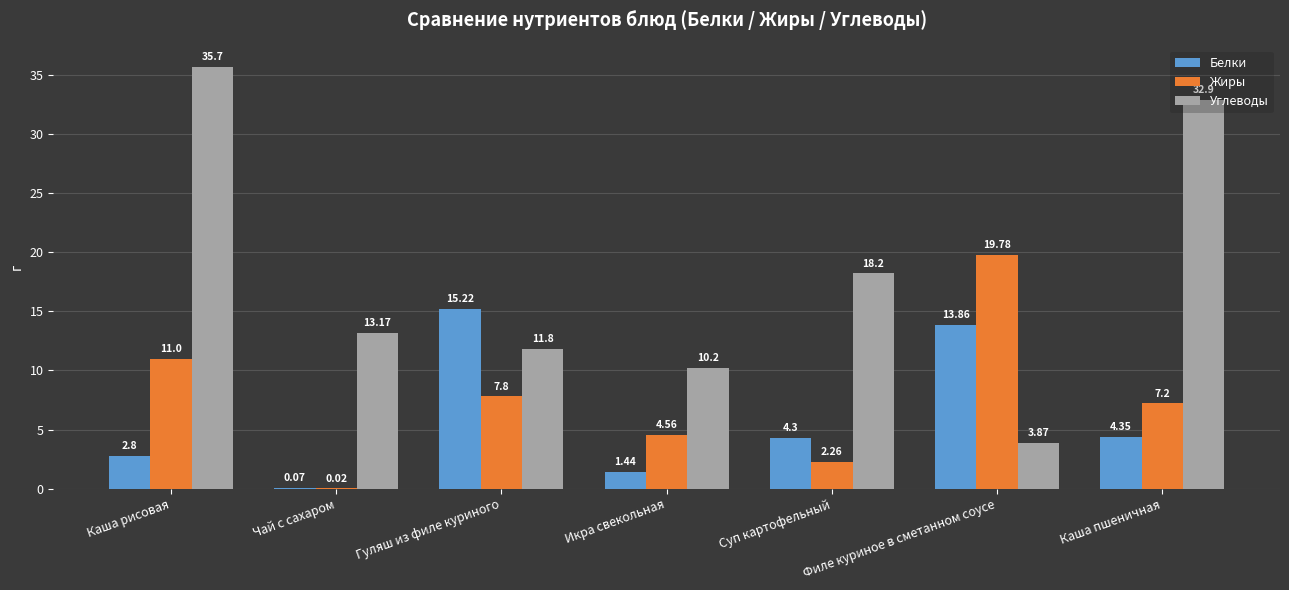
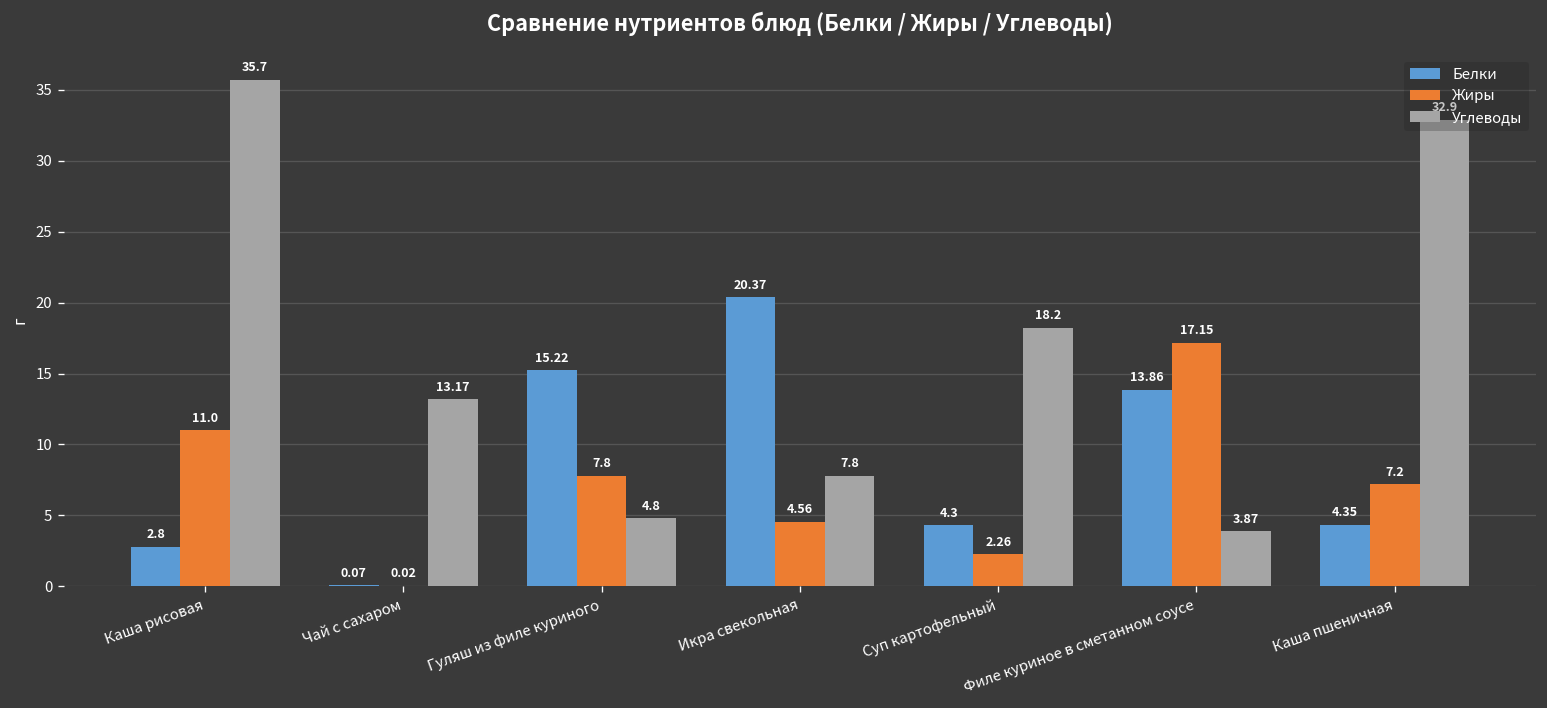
Углеводы, Гуляш из филе куриного: 11.8 -> 4.8
Белки, Икра свекольная: 1.44 -> 20.37
Углеводы, Икра свекольная: 10.2 -> 7.8
Жиры, Филе куриное в сметанном соусе: 19.78 -> 17.15
